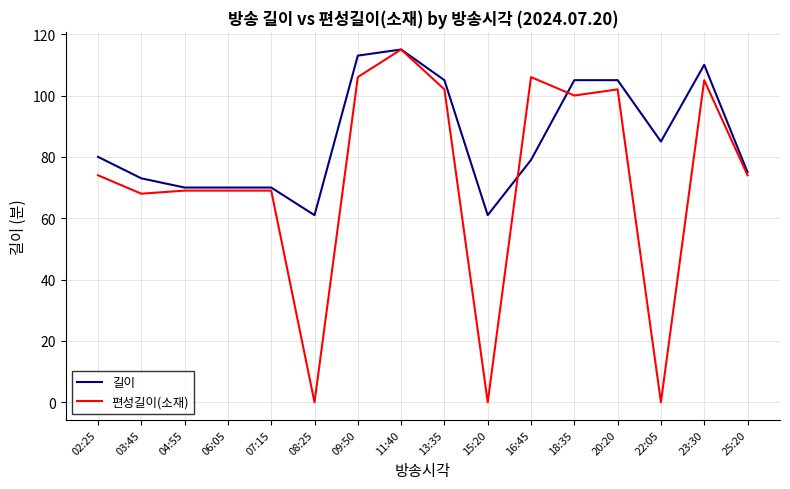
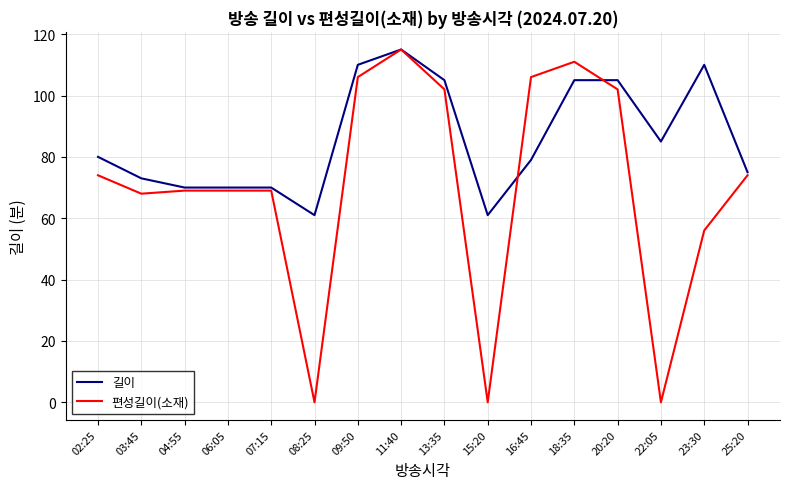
길이, 09:50: 113 -> 110
편성길이(소재), 18:35: 100 -> 111
편성길이(소재), 23:30: 105 -> 56
